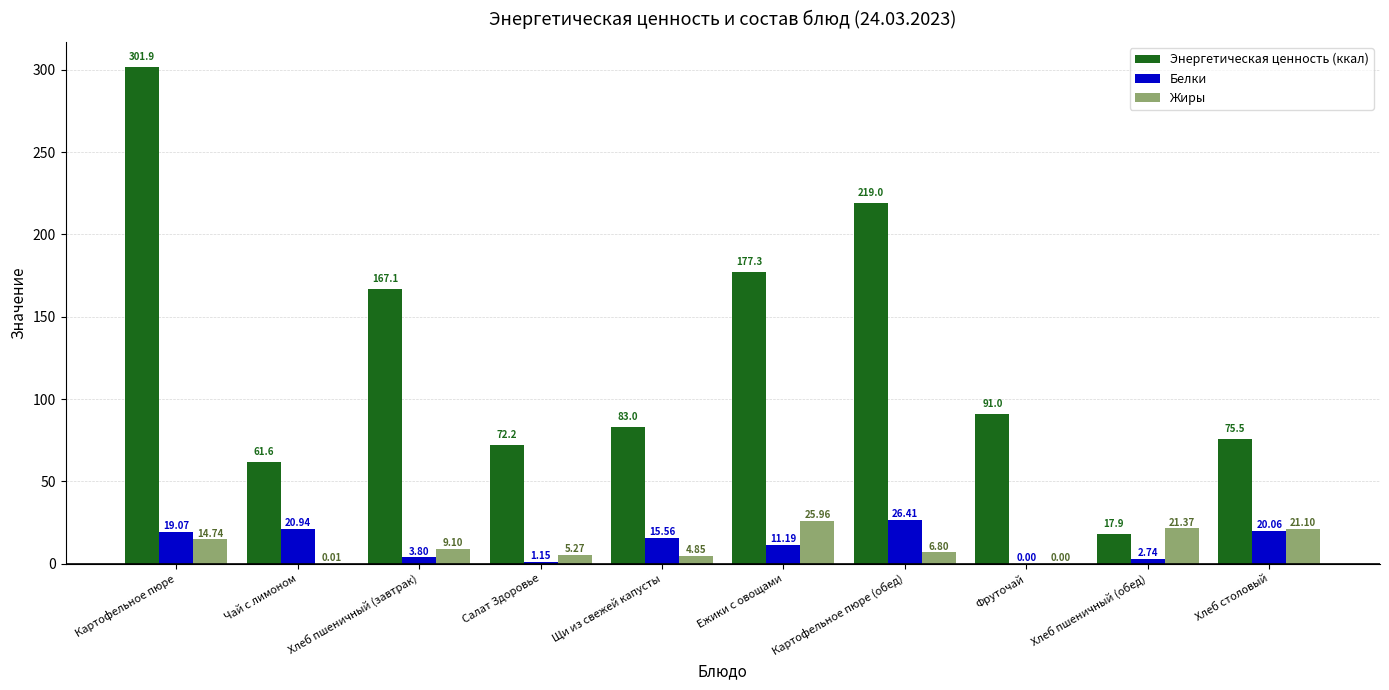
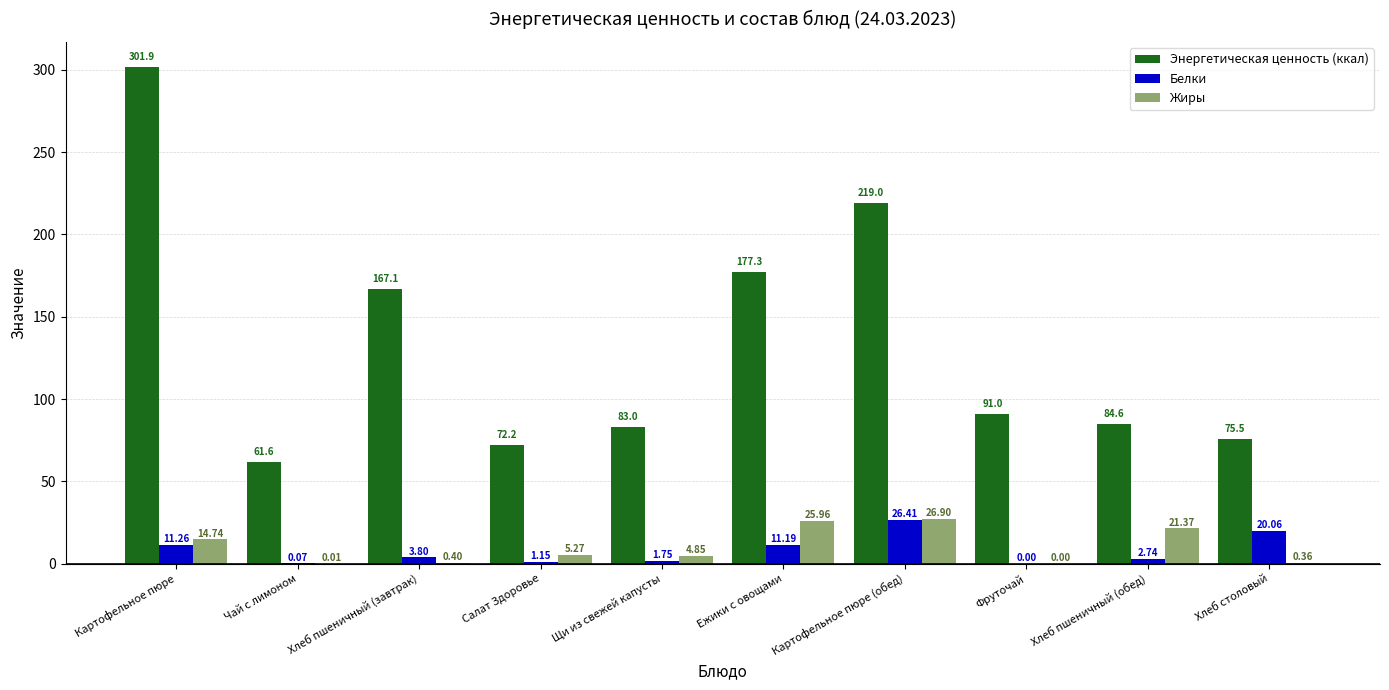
Белки, Картофельное пюре: 19.07 -> 11.26
Белки, Чай с лимоном: 20.94 -> 0.07
Жиры, Хлеб пшеничный (завтрак): 9.10 -> 0.40
Белки, Щи из свежей капусты: 15.56 -> 1.75
Жиры, Картофельное пюре (обед): 6.80 -> 26.90
Энергетическая ценность (ккал), Хлеб пшеничный (обед): 17.9 -> 84.6
Жиры, Хлеб столовый: 21.10 -> 0.36
